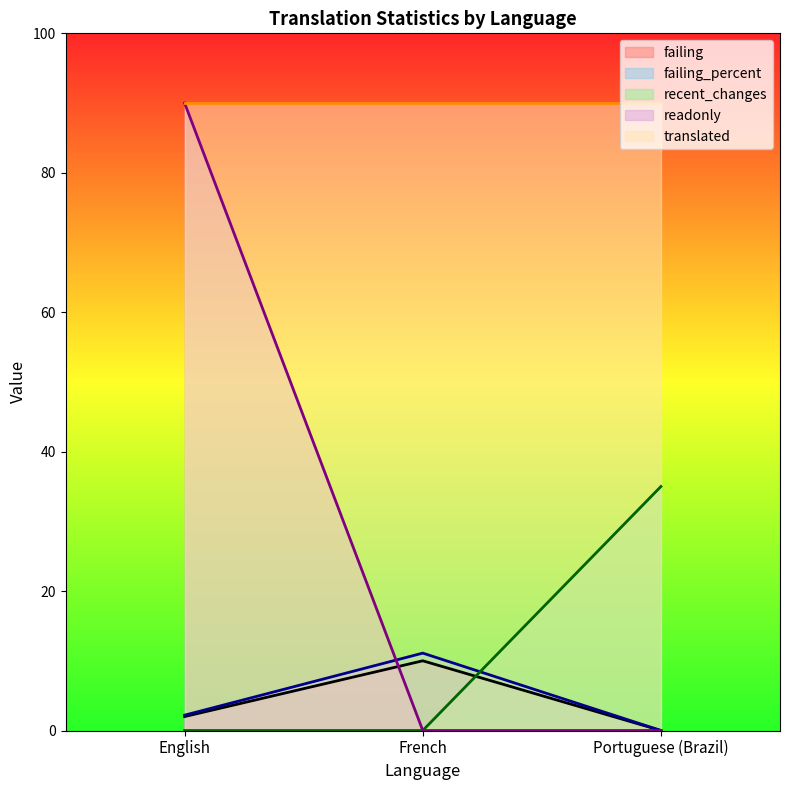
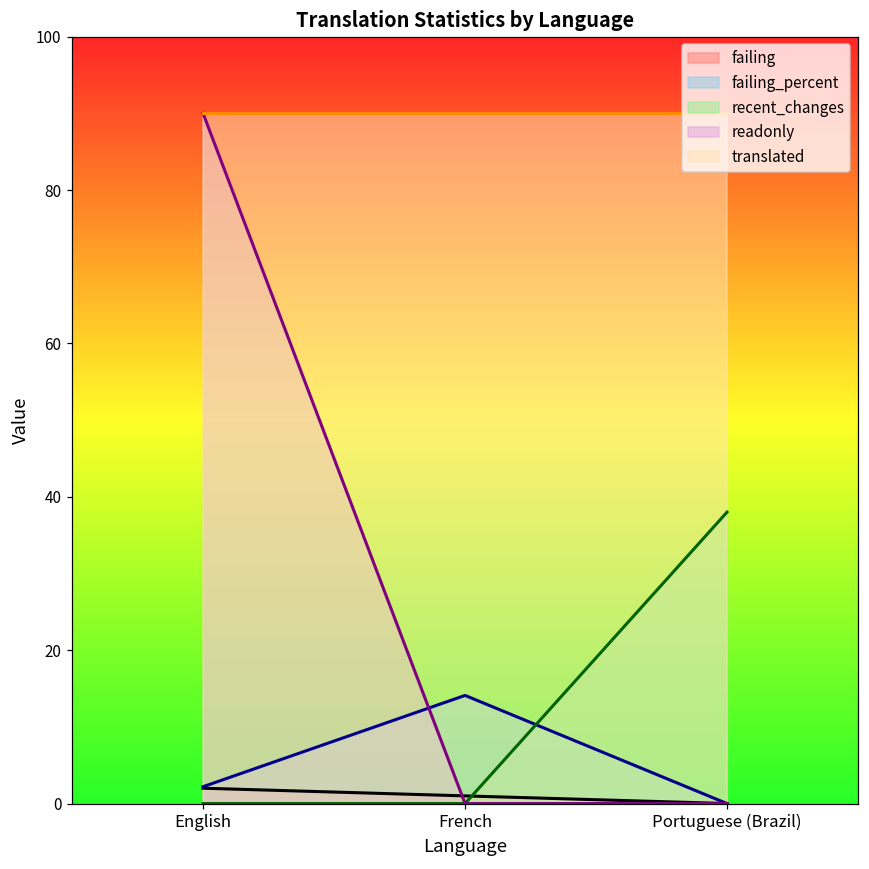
failing, French: 10 -> 1
failing_percent, French: 11 -> 14
recent_changes, Portuguese (Brazil): 35 -> 38
